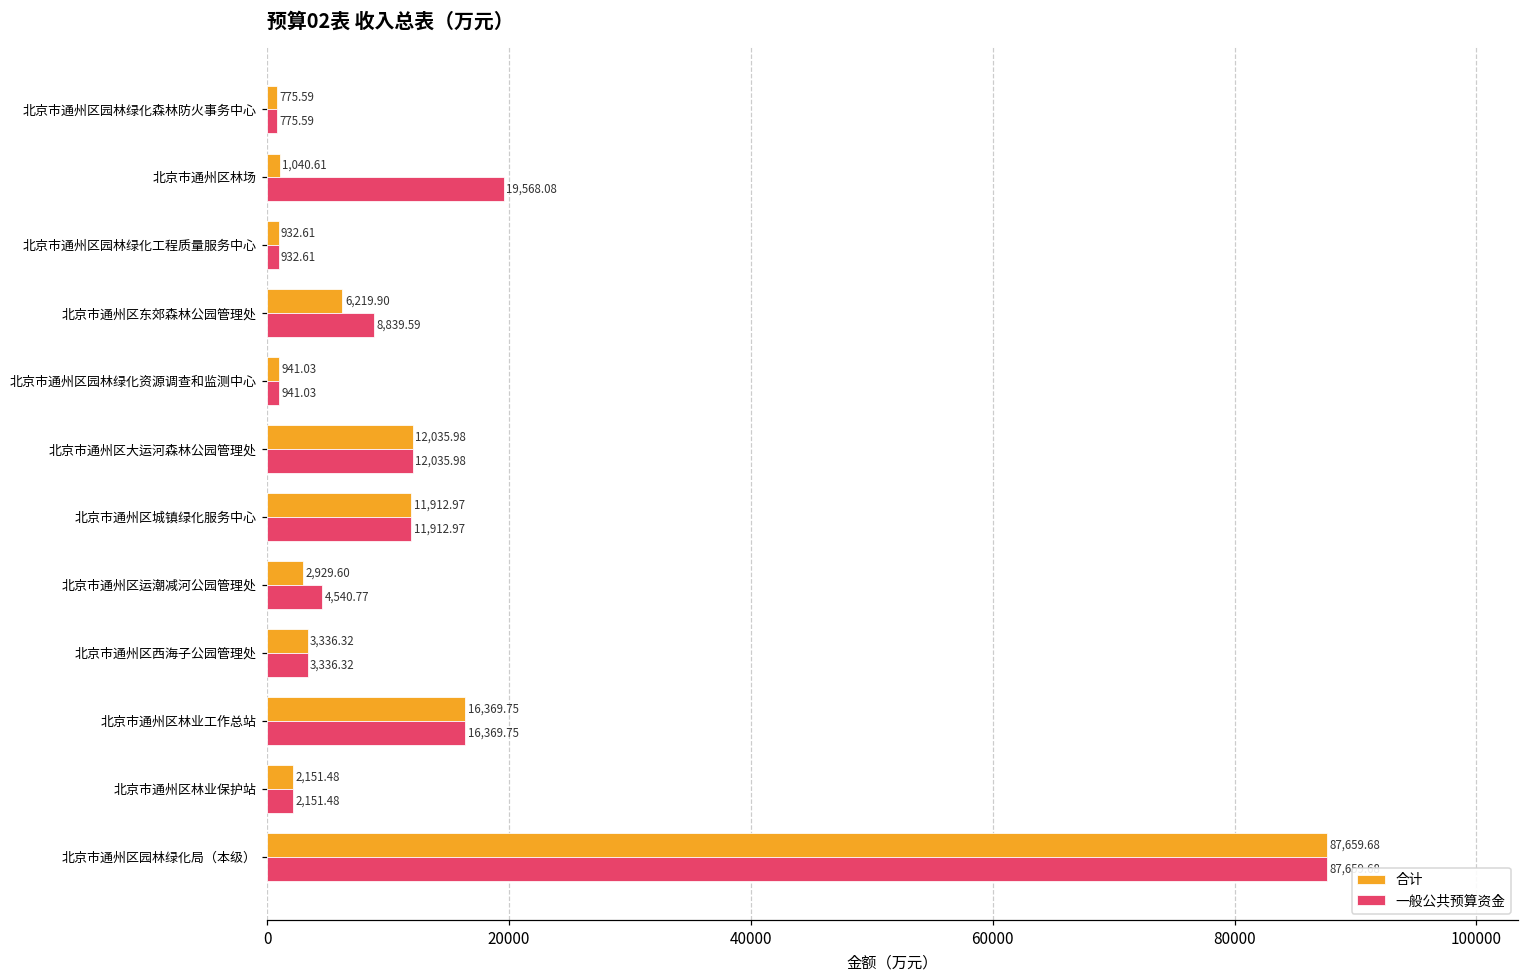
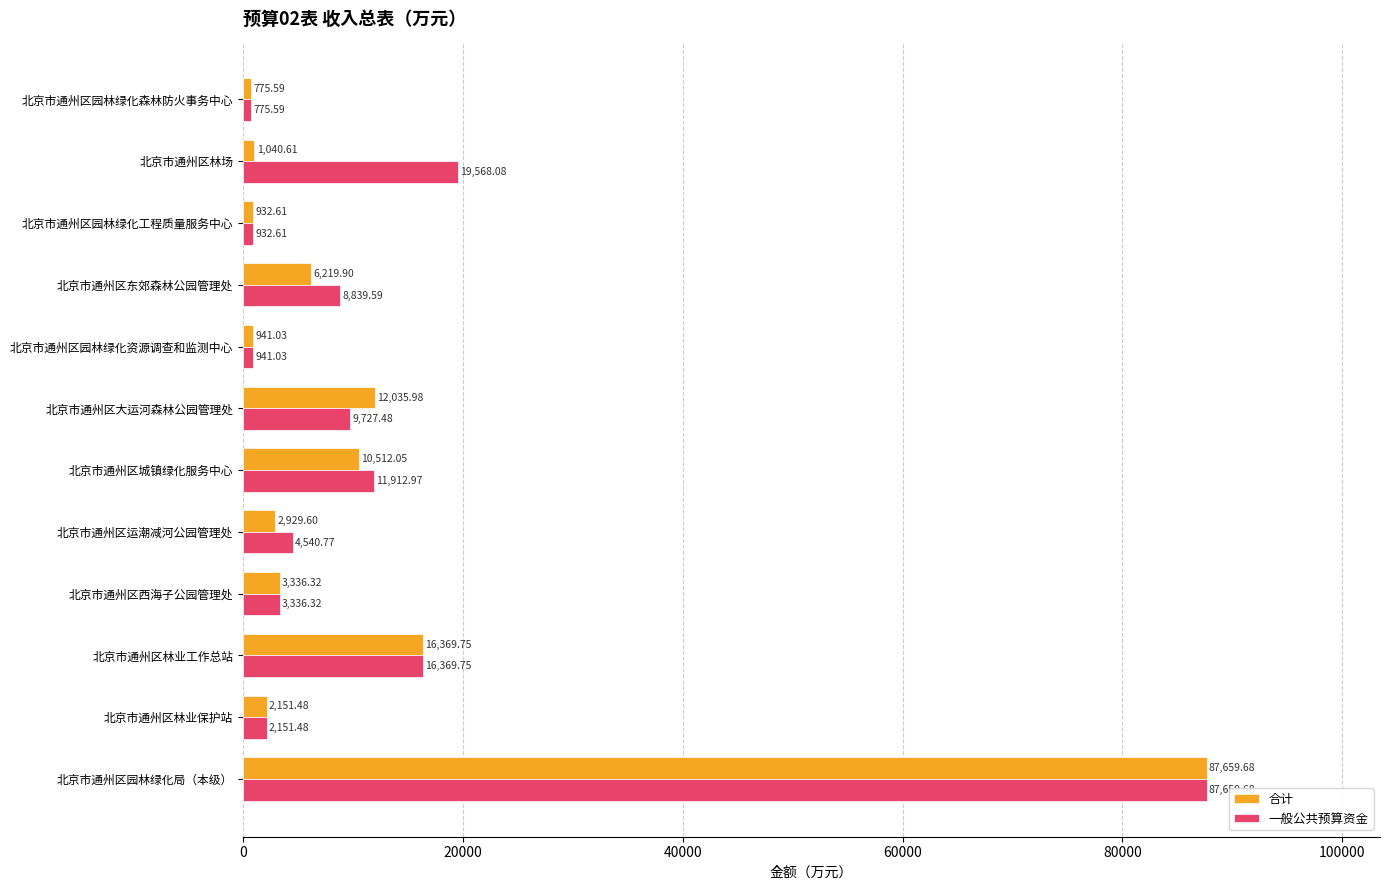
一般公共预算资金, 北京市通州区大运河森林公园管理处: 12,035.98 -> 9,727.48
合计, 北京市通州区城镇绿化服务中心: 11,912.97 -> 10,512.05
